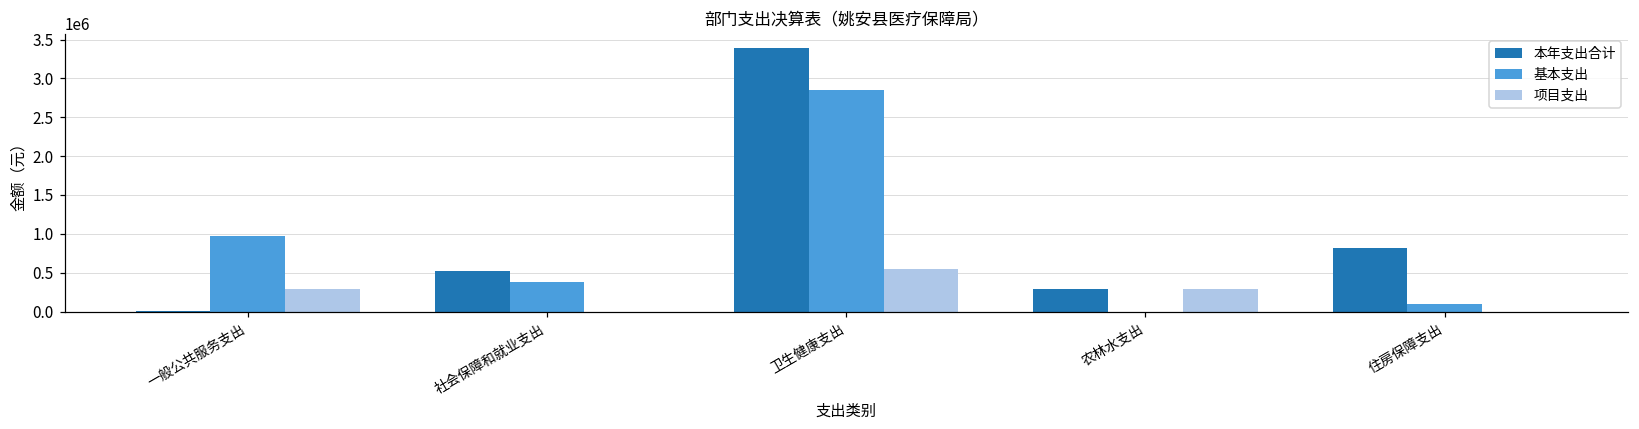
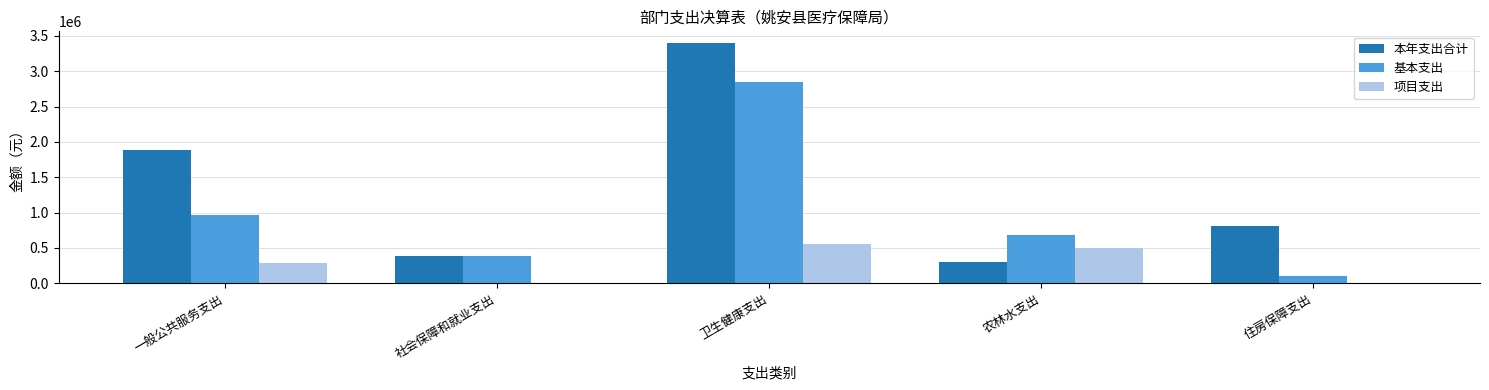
本年支出合计, 一般公共服务支出: 0 -> 1900000
本年支出合计, 社会保障和就业支出: 500000 -> 400000
基本支出, 农林水支出: 0 -> 700000
项目支出, 农林水支出: 300000 -> 500000
